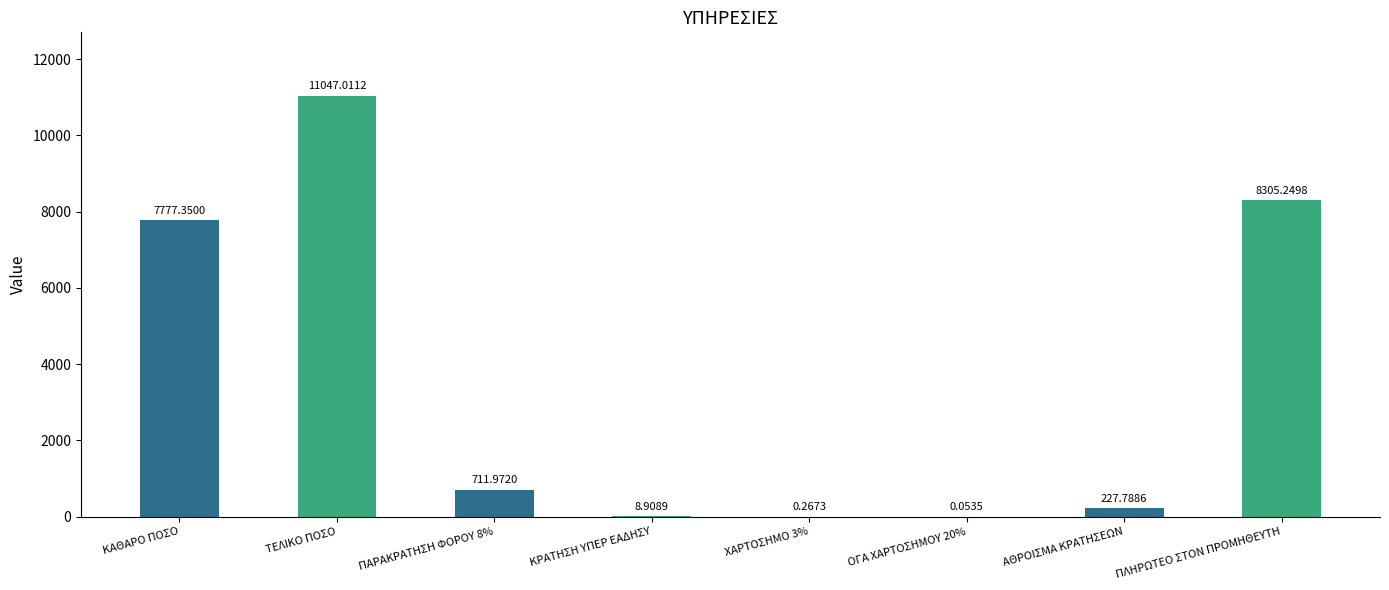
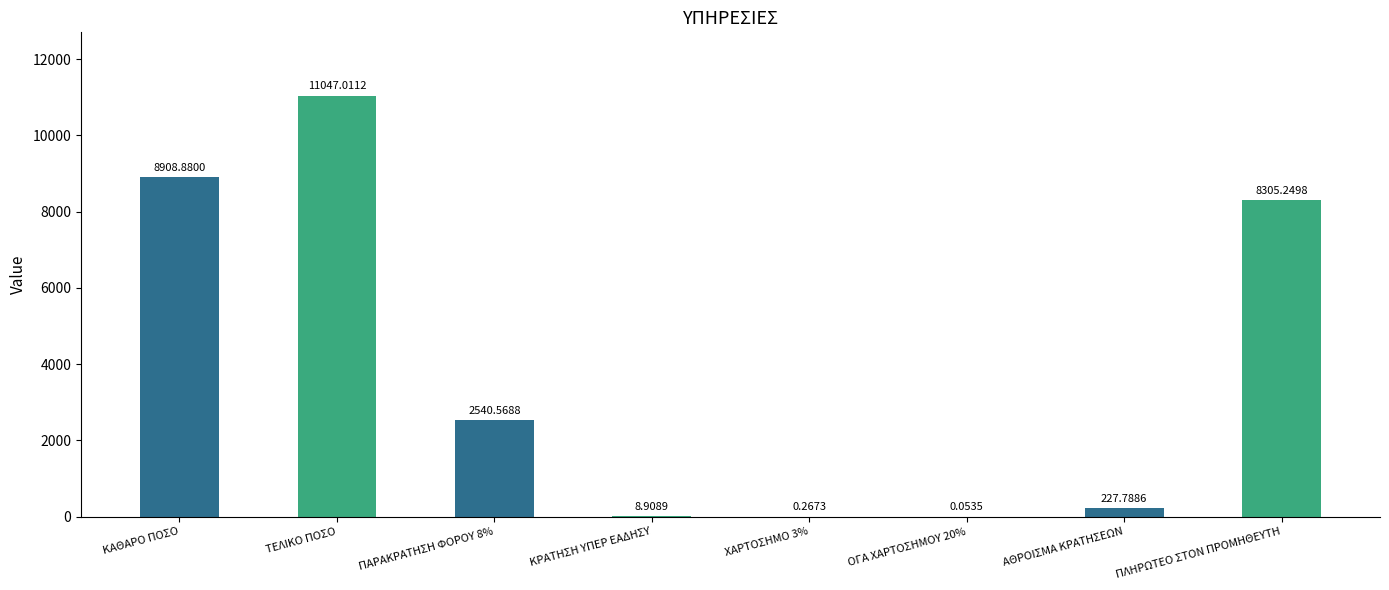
ΚΑΘΑΡΟ ΠΟΣΟ: 7777.3500 -> 8908.8800
ΠΑΡΑΚΡΑΤΗΣΗ ΦΟΡΟΥ 8%: 711.9720 -> 2540.5688
